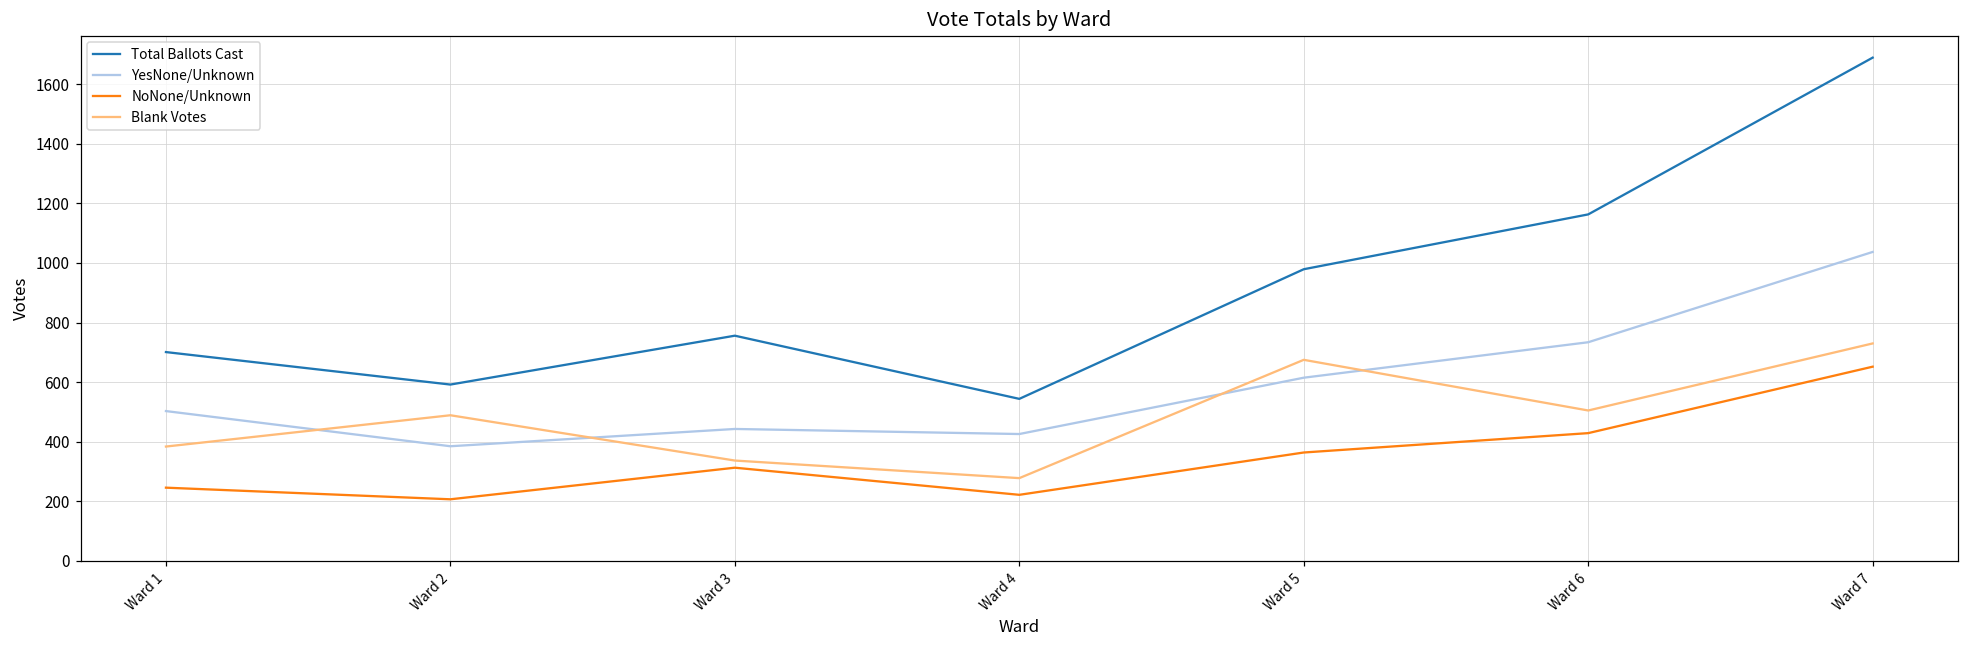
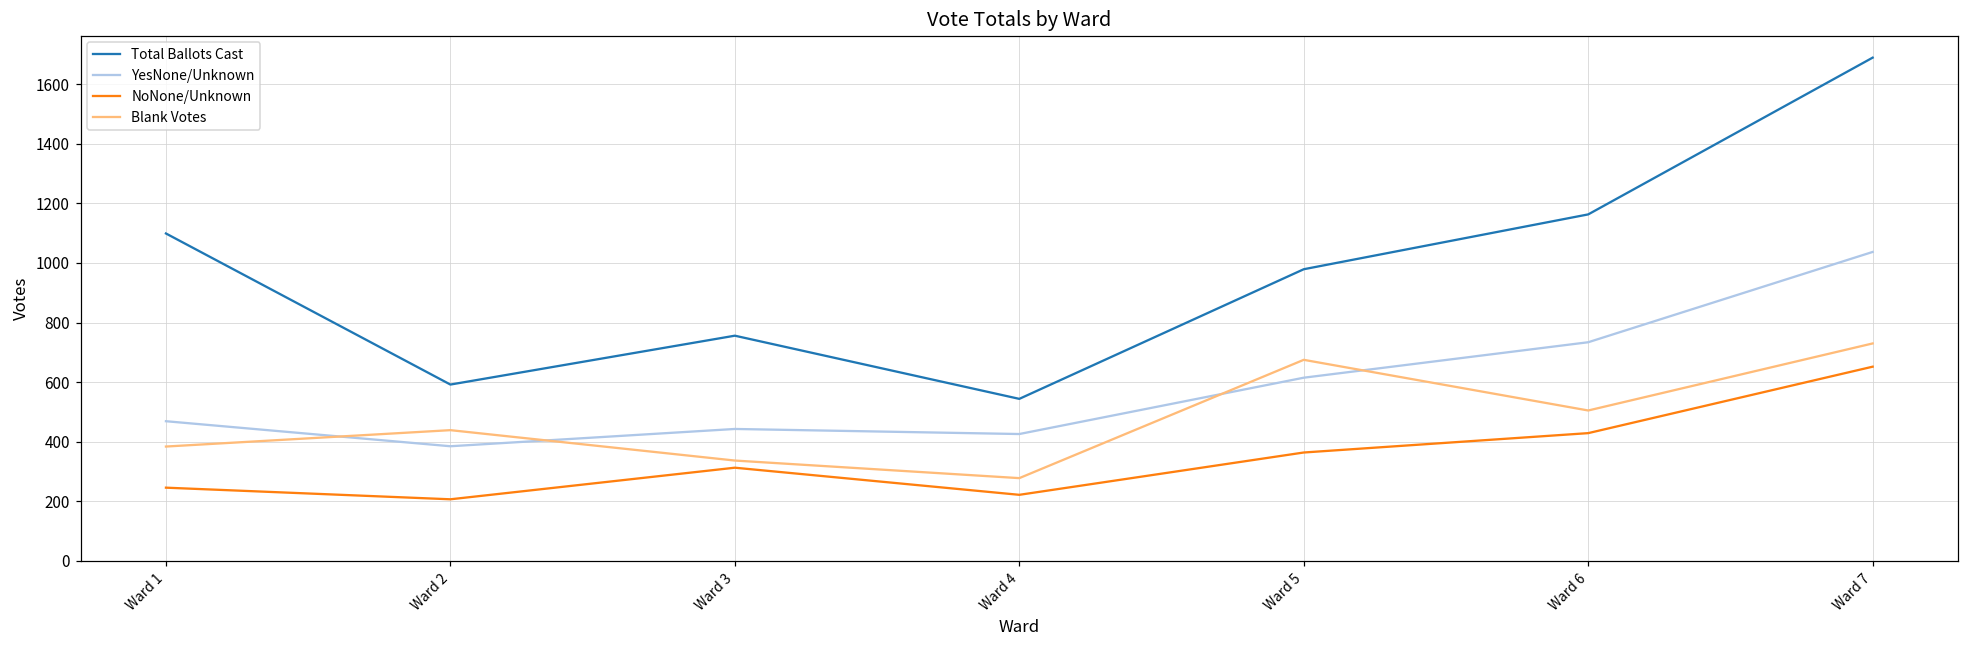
Total Ballots Cast, Ward 1: 700 -> 1100
YesNone/Unknown, Ward 1: 500 -> 470
Blank Votes, Ward 2: 490 -> 440
